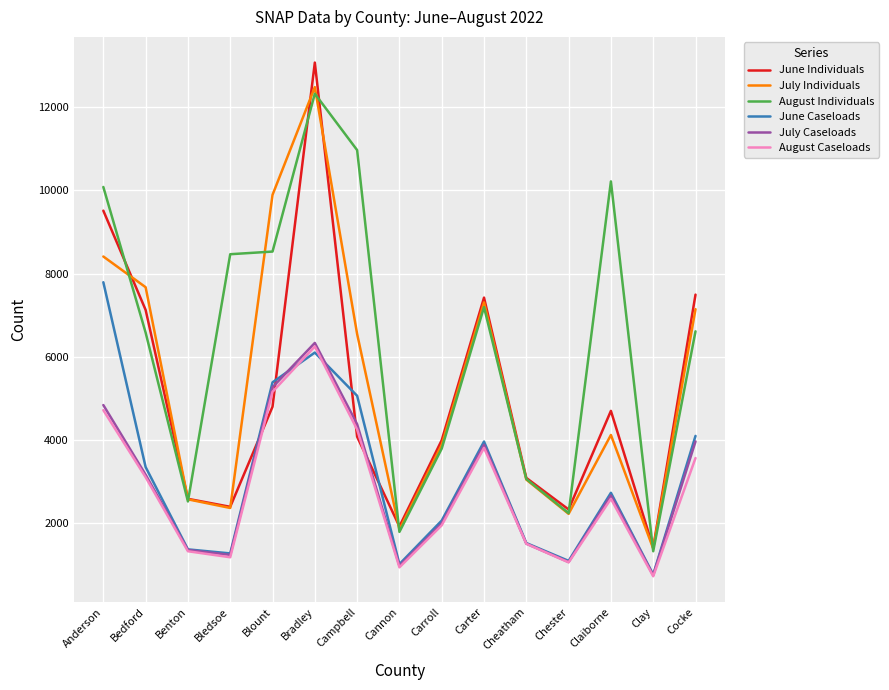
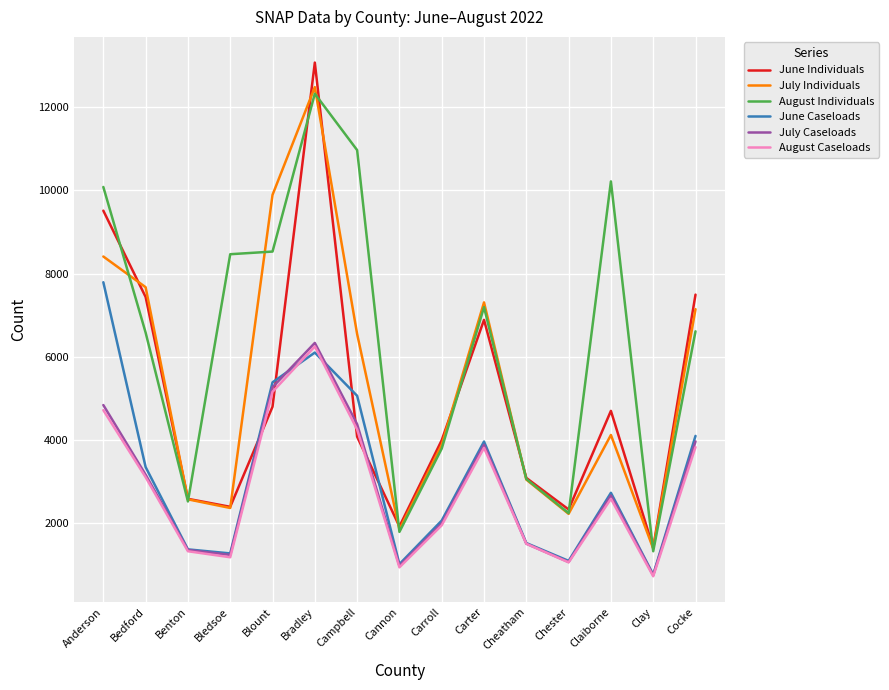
June Individuals, Bedford: 7100 -> 7400
June Individuals, Carter: 7400 -> 6900
August Caseloads, Cocke: 3600 -> 3800
